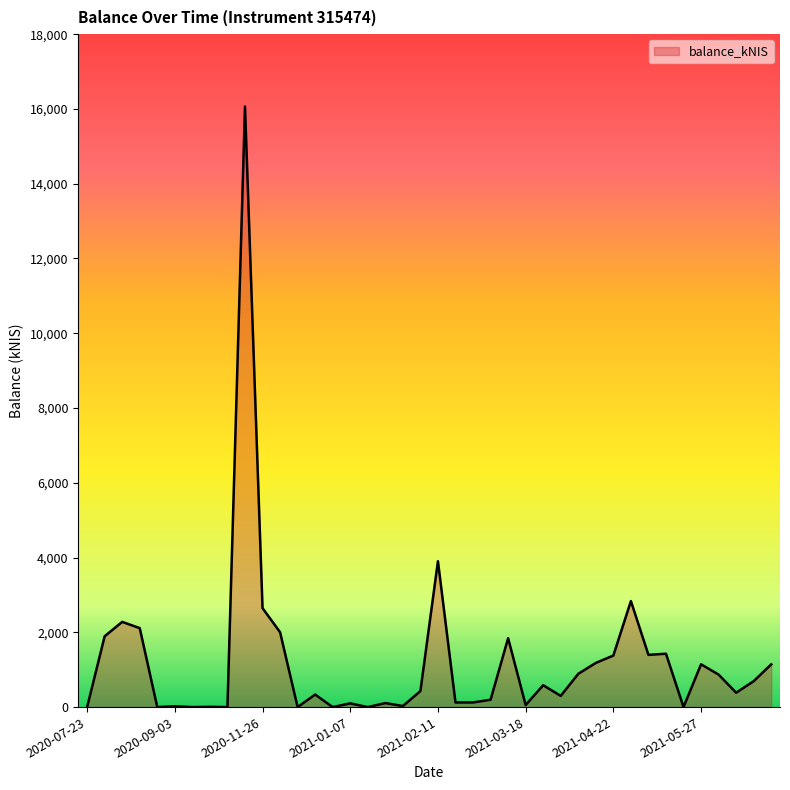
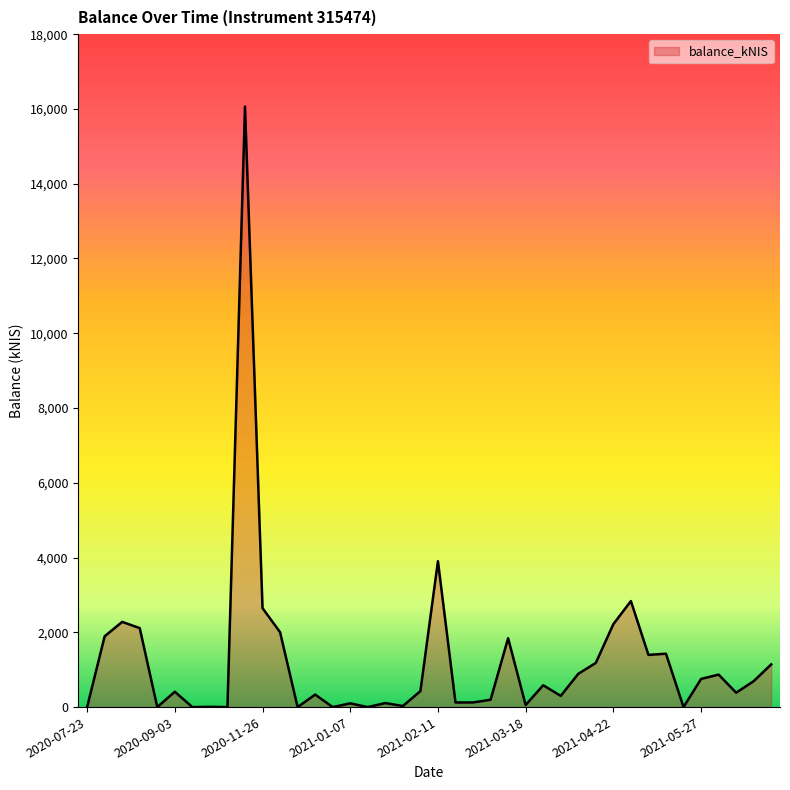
2020-09-03: 0 -> 400
2021-04-22: 1,400 -> 2,200
2021-05-27: 1,100 -> 800
